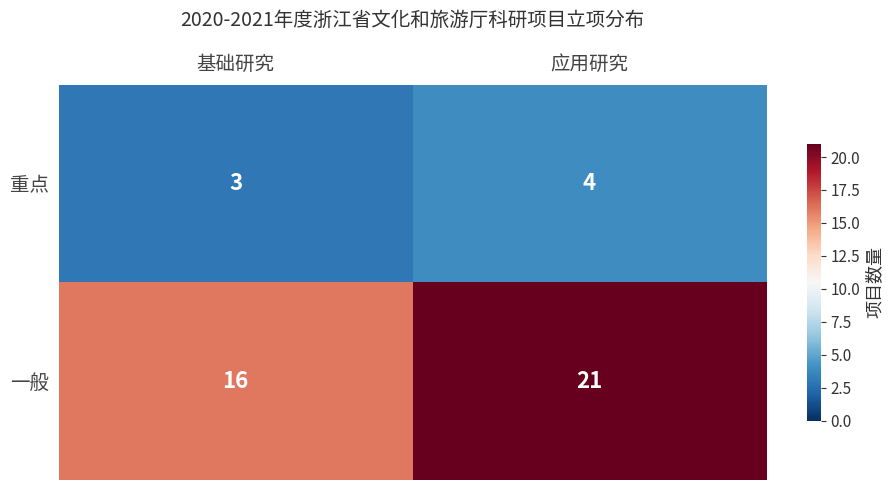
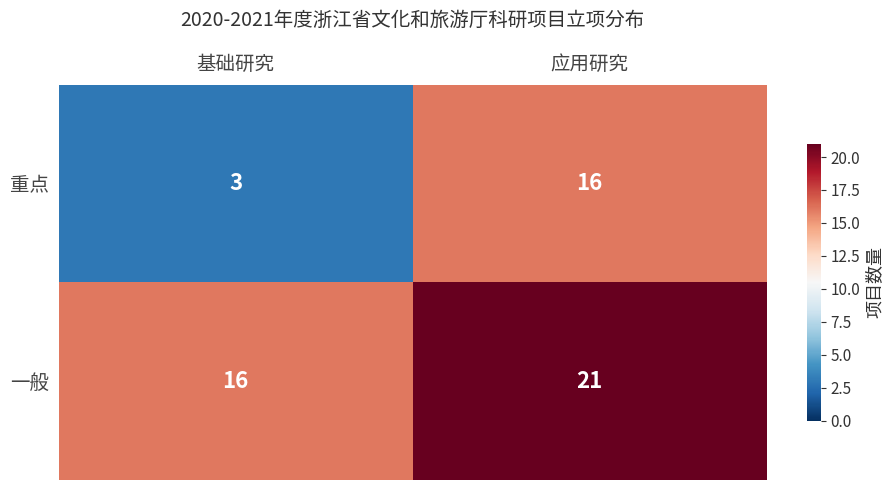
重点, 应用研究: 4 -> 16
